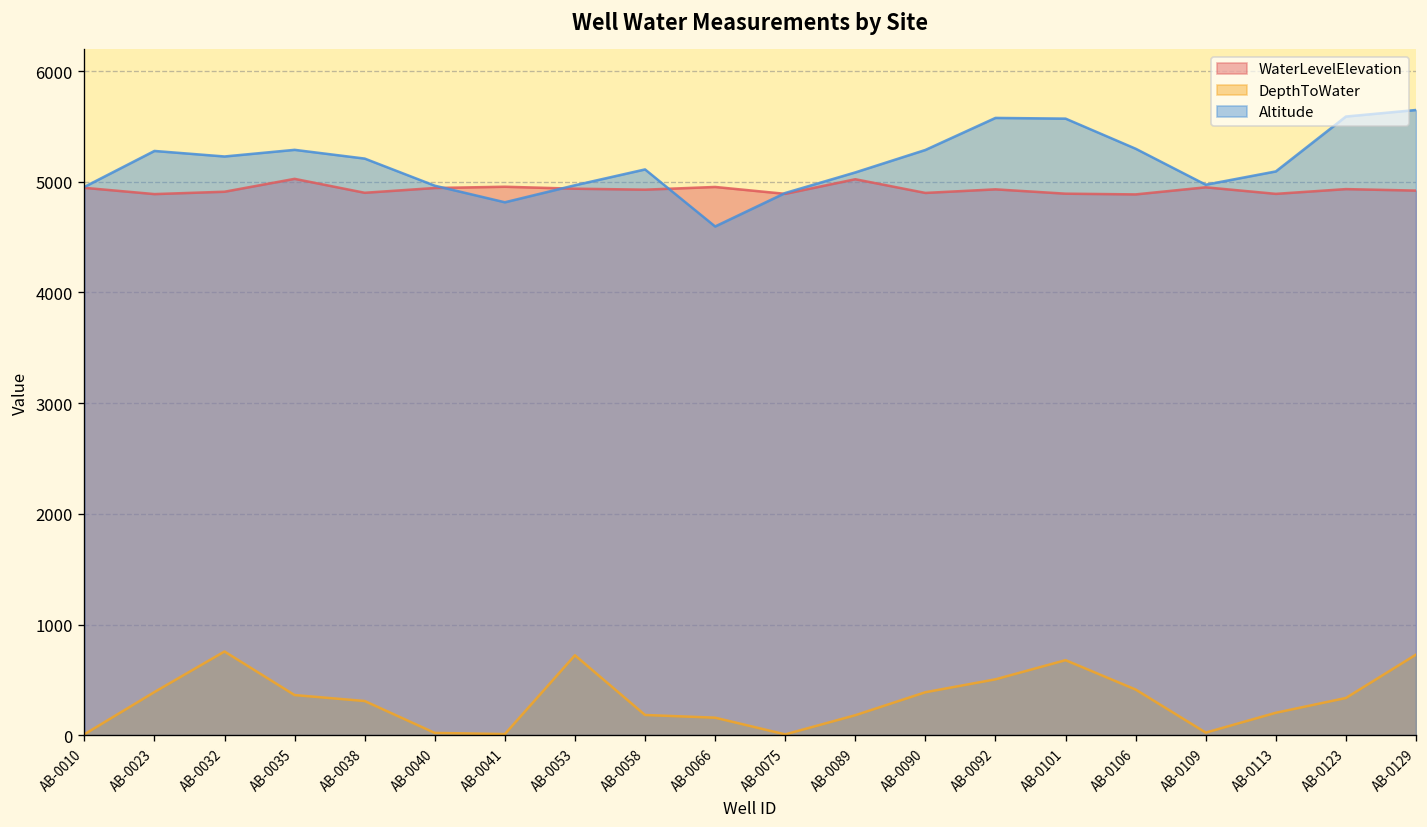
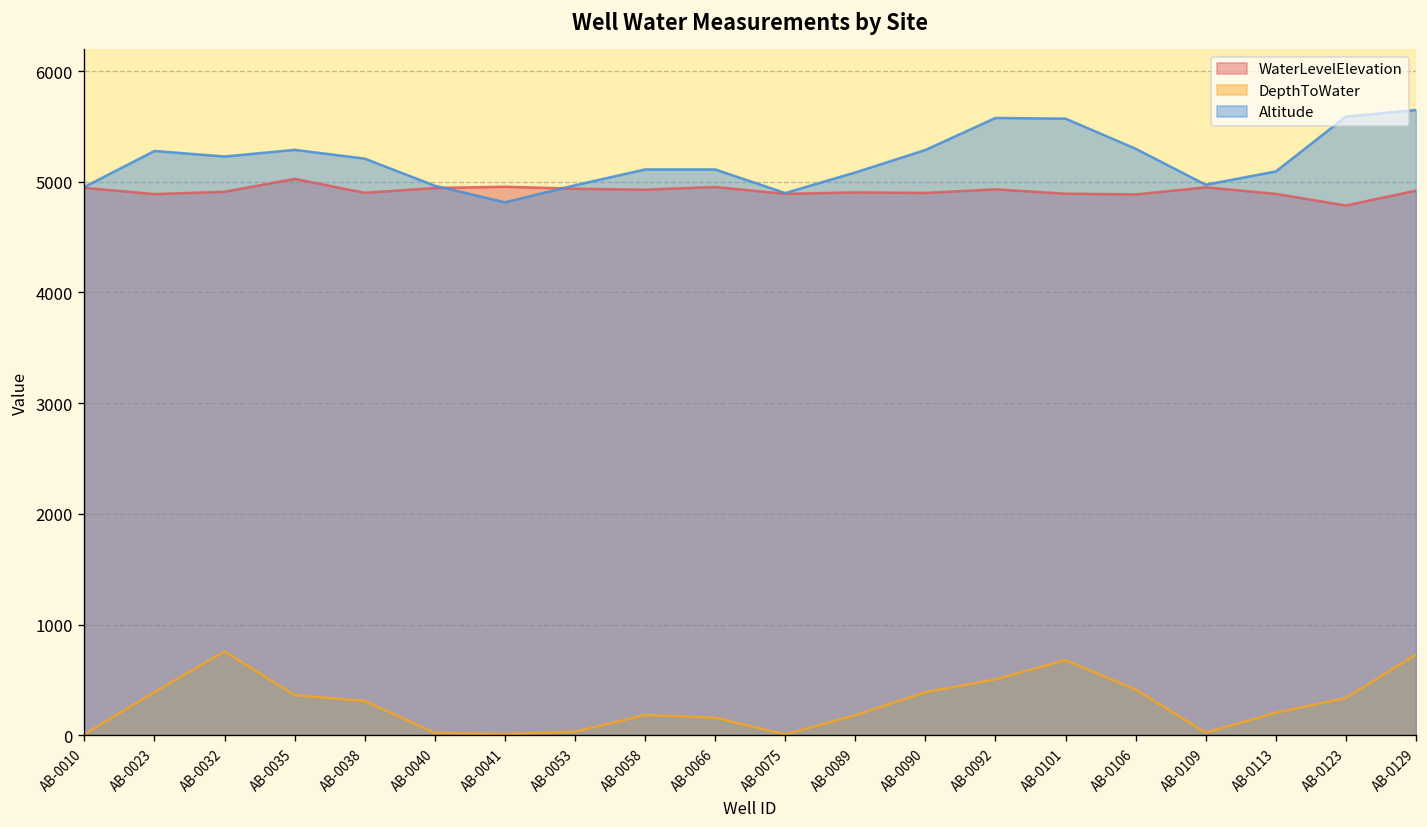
DepthToWater, AB-0053: 700 -> 0
Altitude, AB-0066: 4600 -> 5100
WaterLevelElevation, AB-0089: 5000 -> 4900
WaterLevelElevation, AB-0123: 4900 -> 4800
